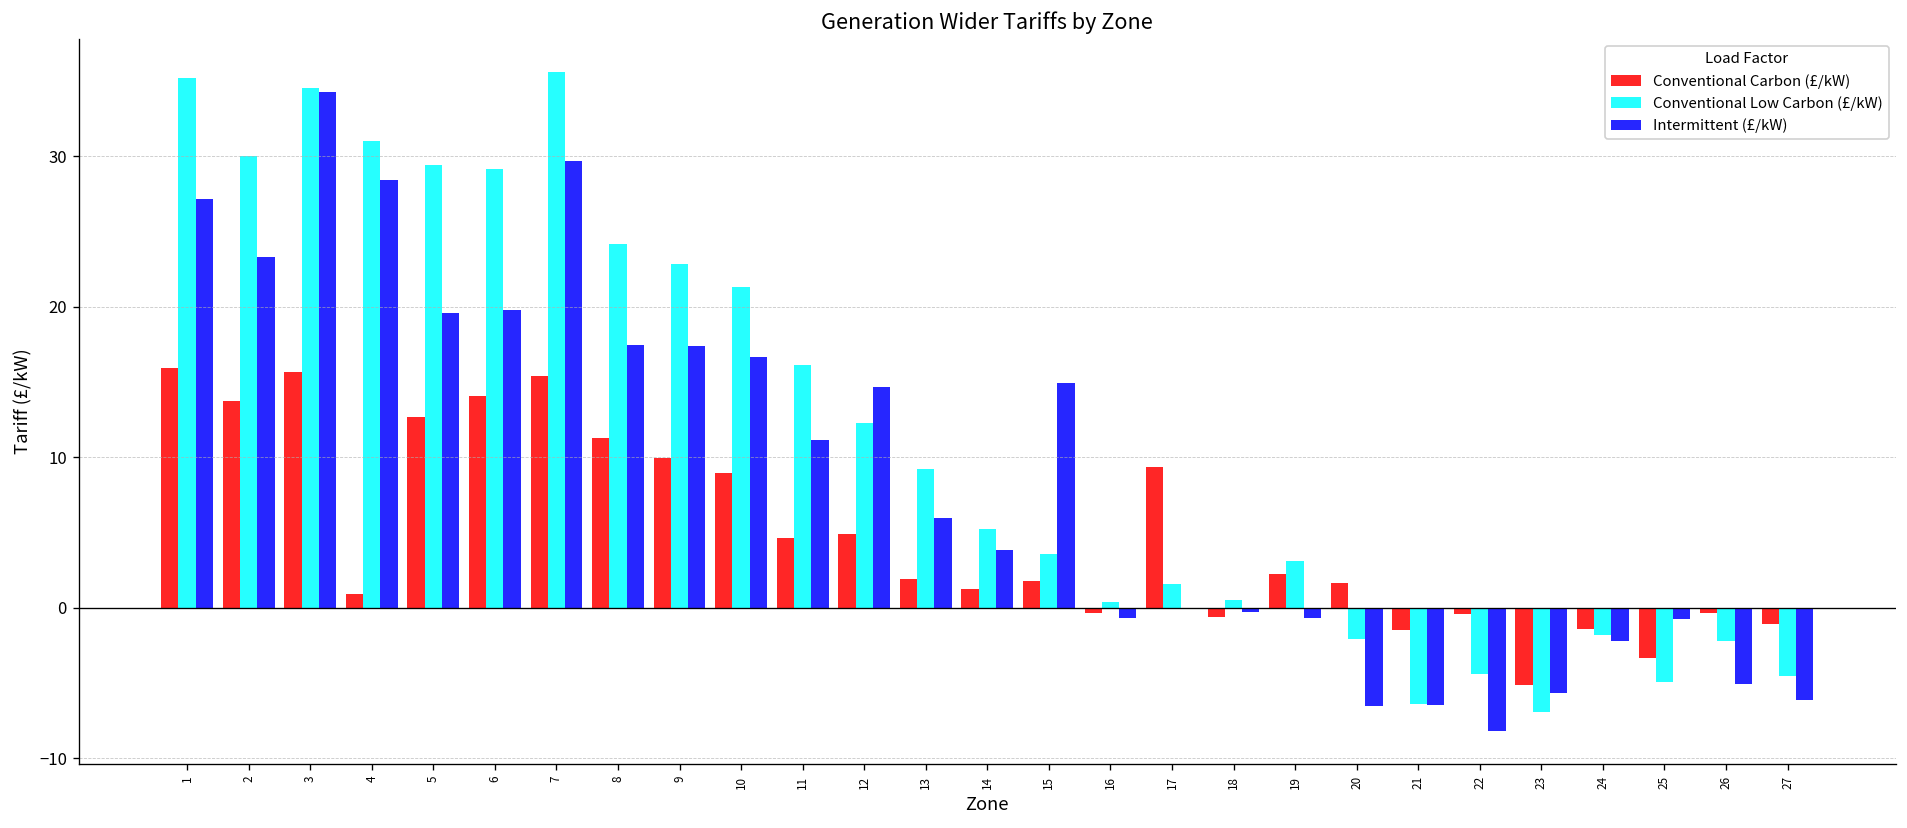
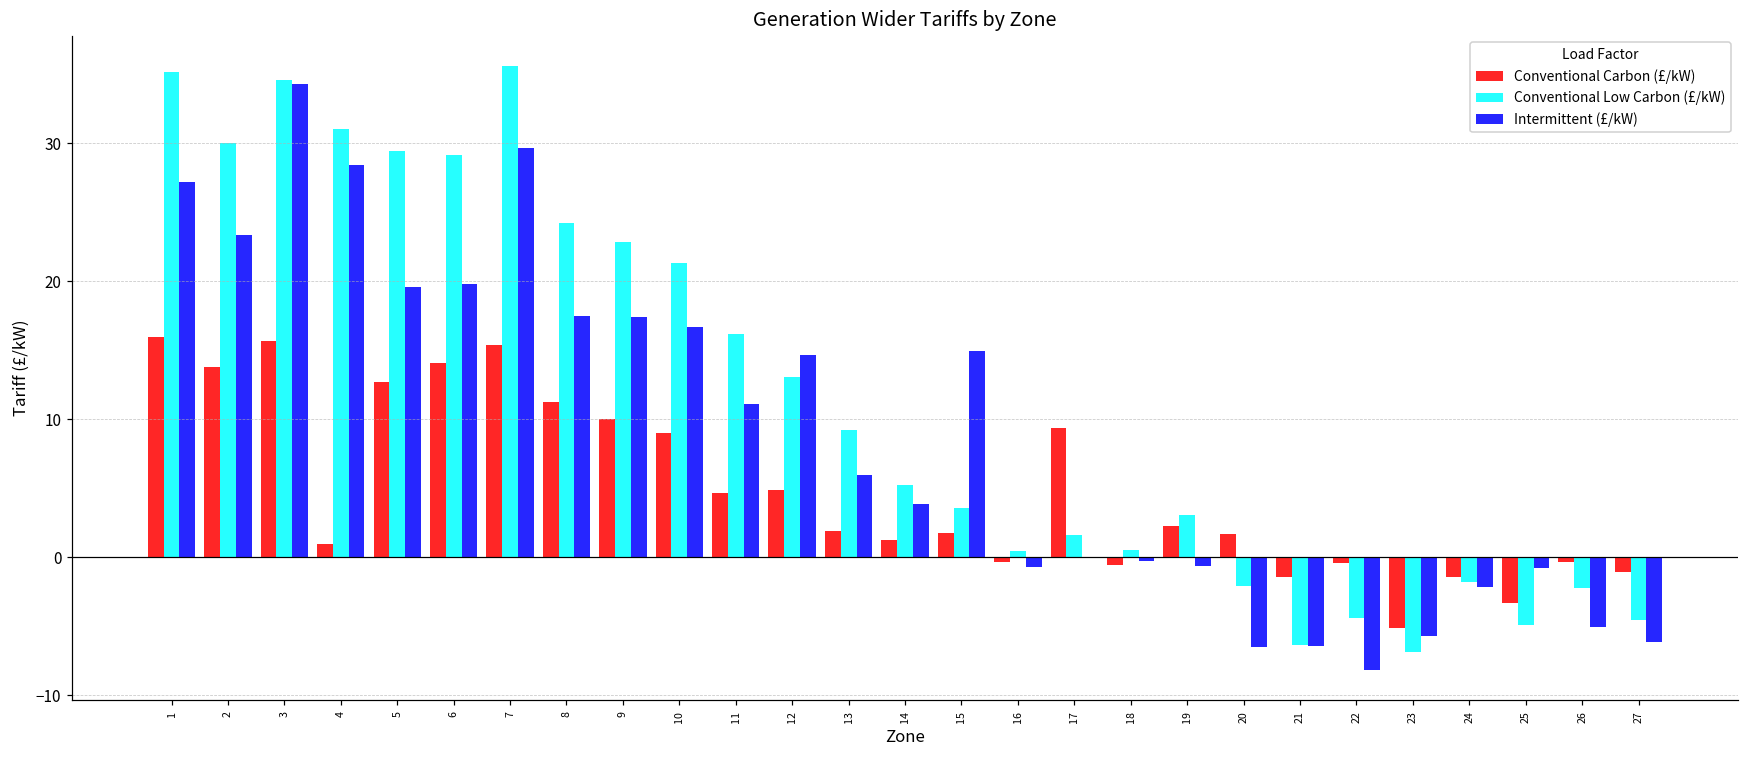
Conventional Low Carbon (£/kW), 12: 12.3 -> 13.1
